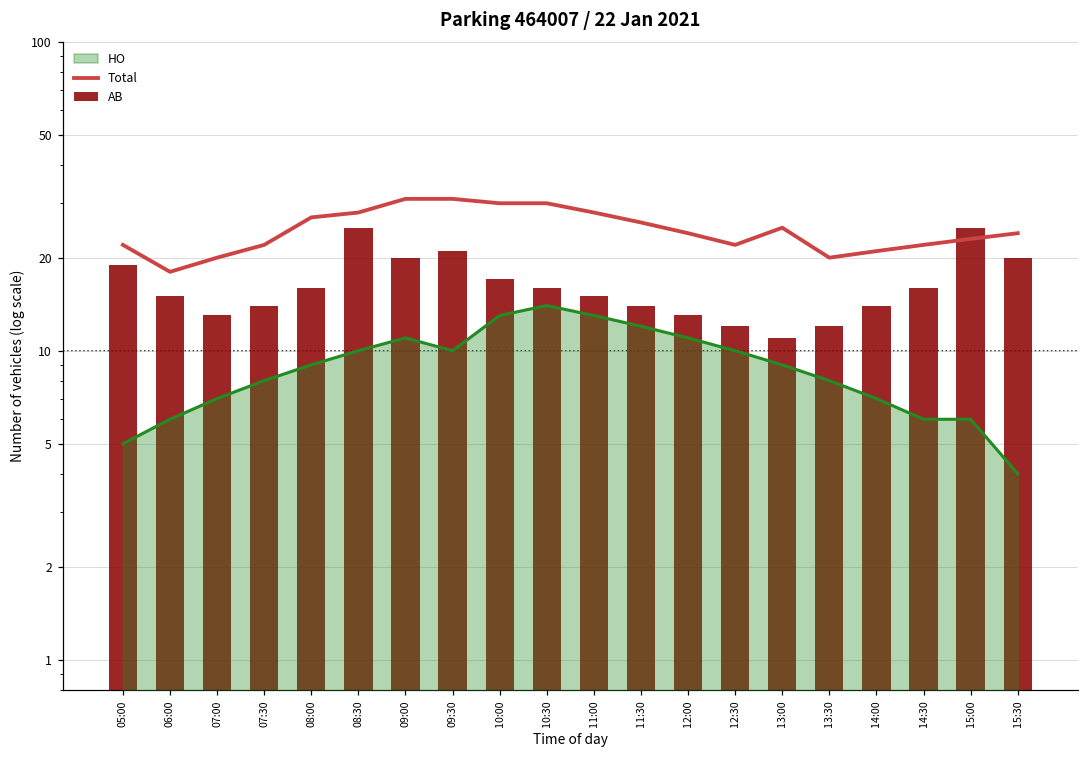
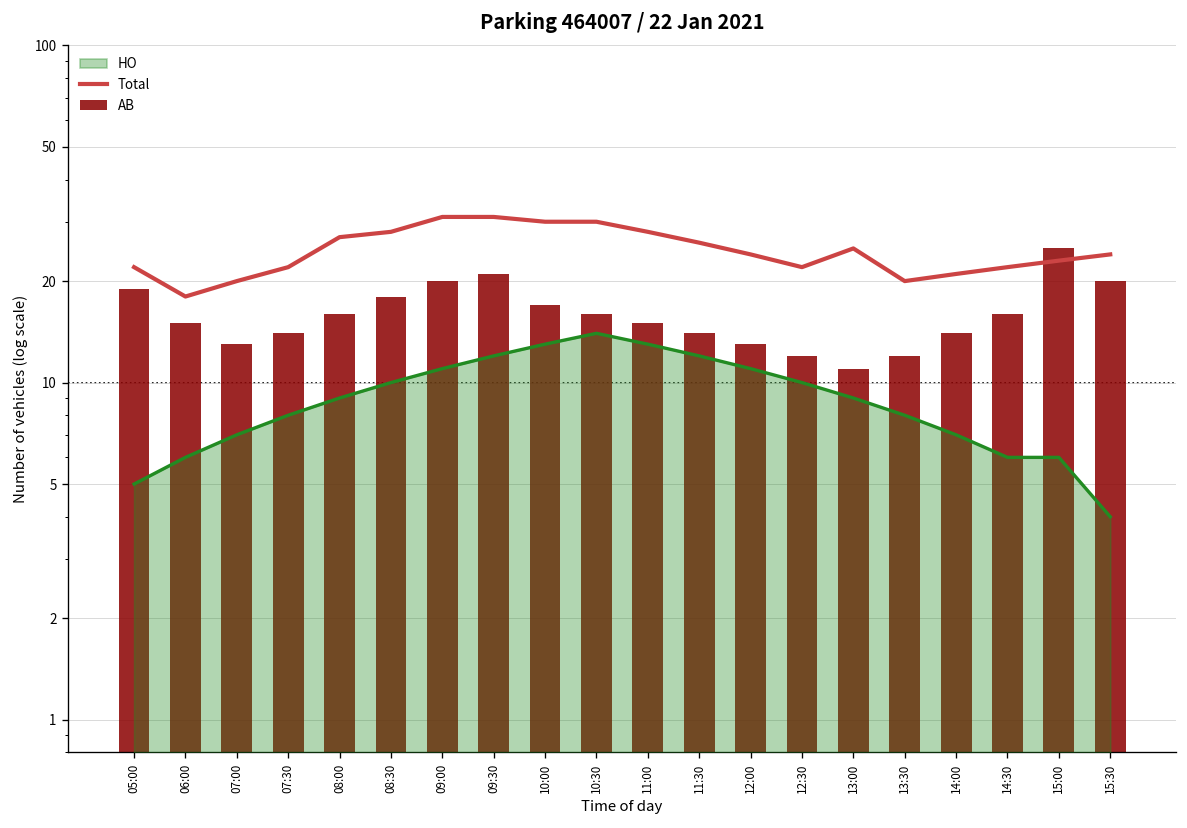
AB, 08:30: 25 -> 18
HO, 09:30: 10 -> 12
